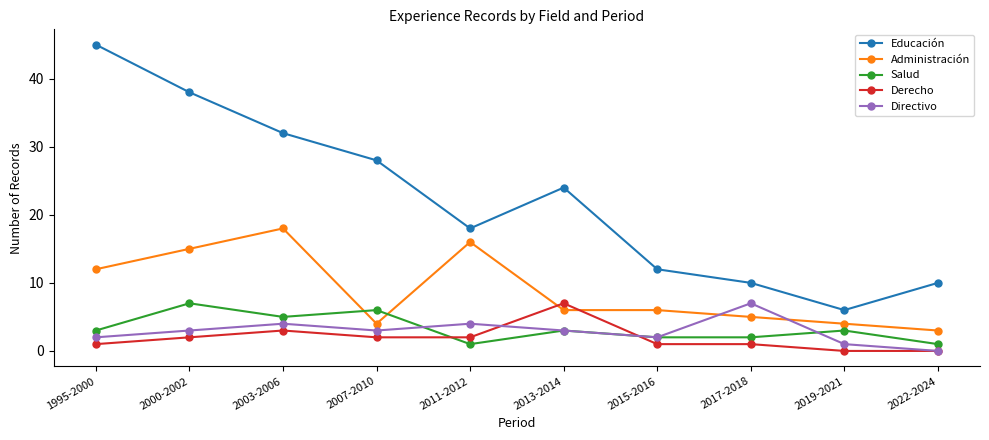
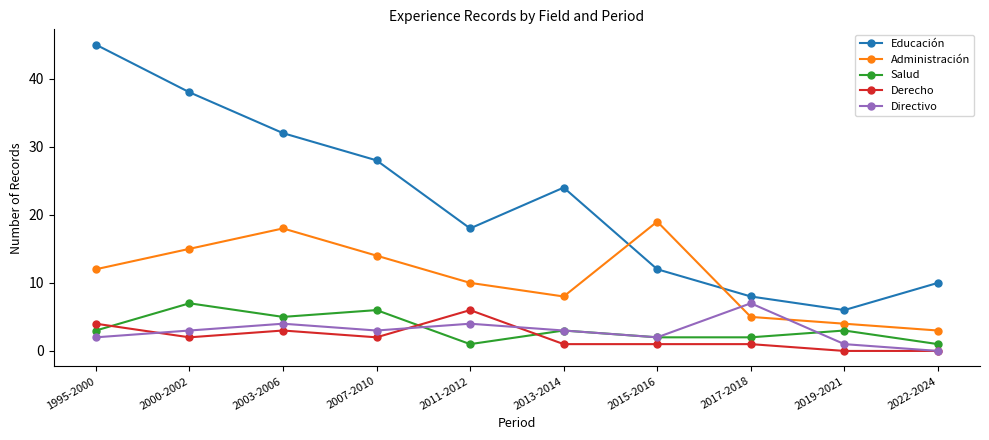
Derecho, 1995-2000: 1 -> 4
Administración, 2007-2010: 4 -> 14
Administración, 2011-2012: 16 -> 10
Derecho, 2011-2012: 2 -> 6
Administración, 2013-2014: 6 -> 8
Derecho, 2013-2014: 7 -> 1
Administración, 2015-2016: 6 -> 19
Educación, 2017-2018: 10 -> 8
